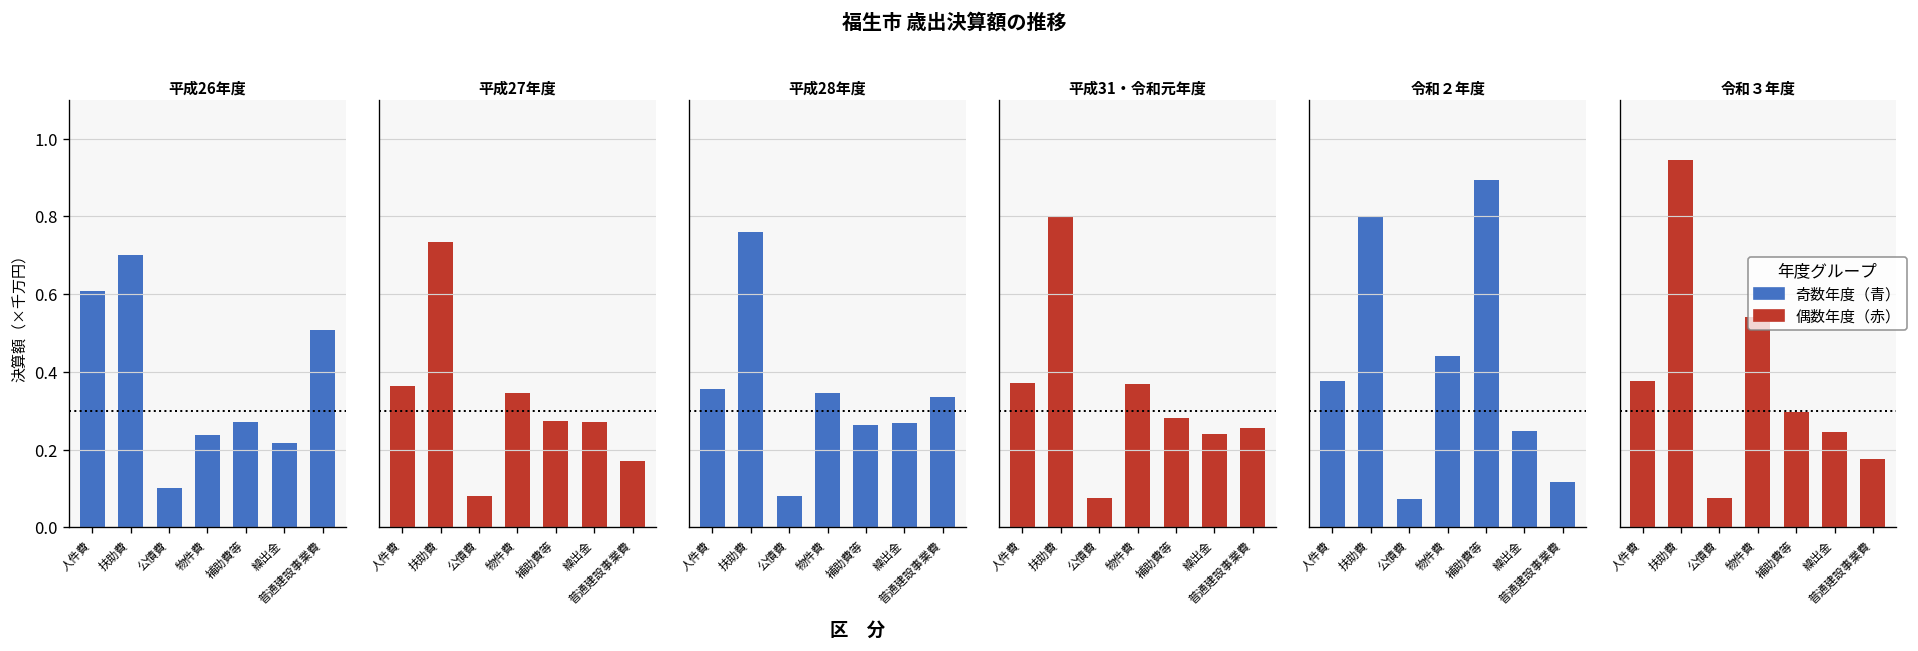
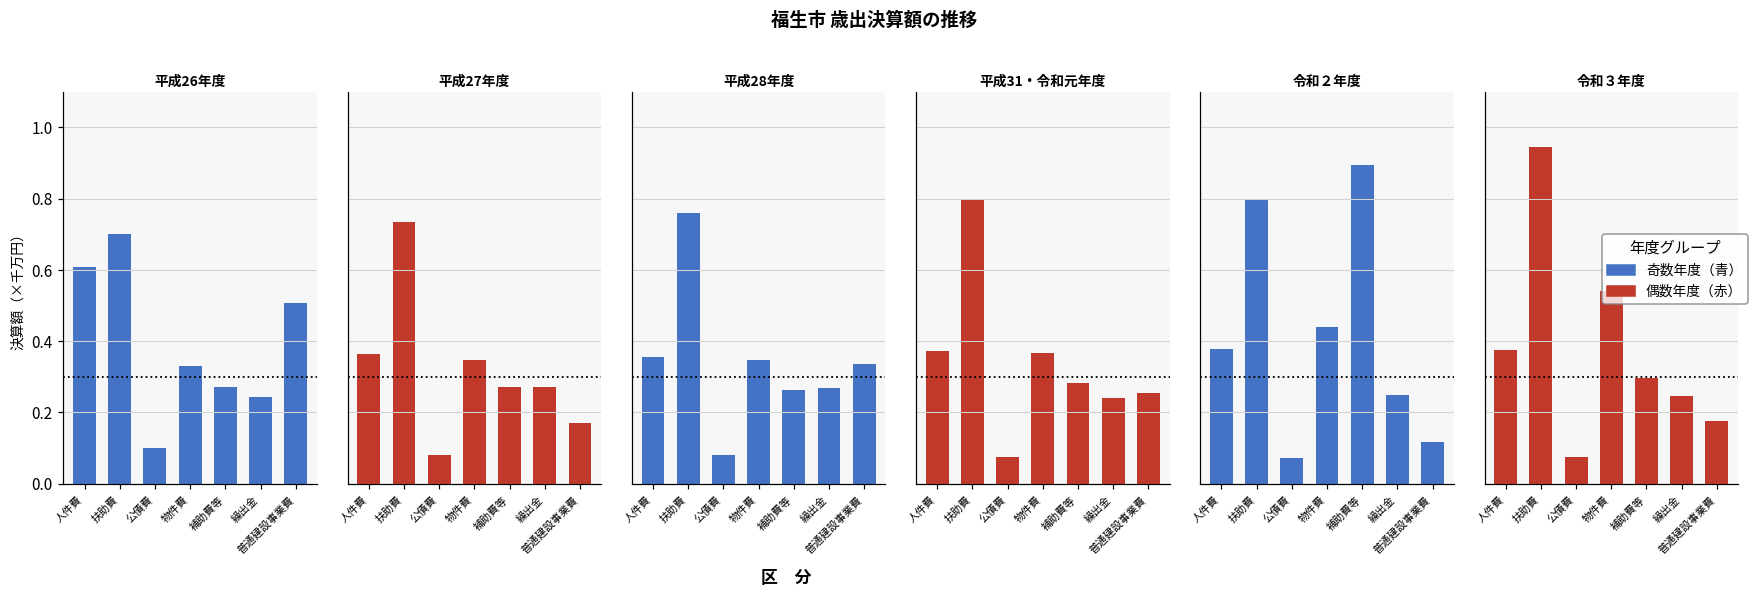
平成26年度, 物件費: 0.24 -> 0.33
平成26年度, 繰出金: 0.22 -> 0.24
